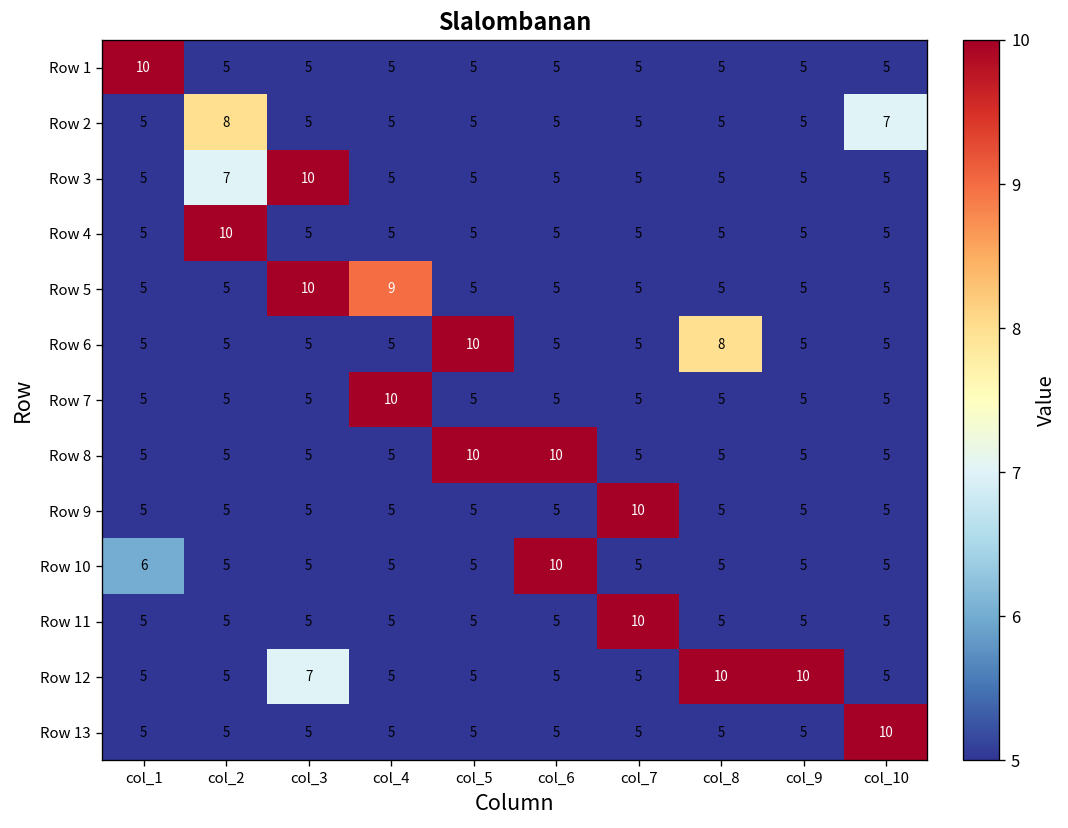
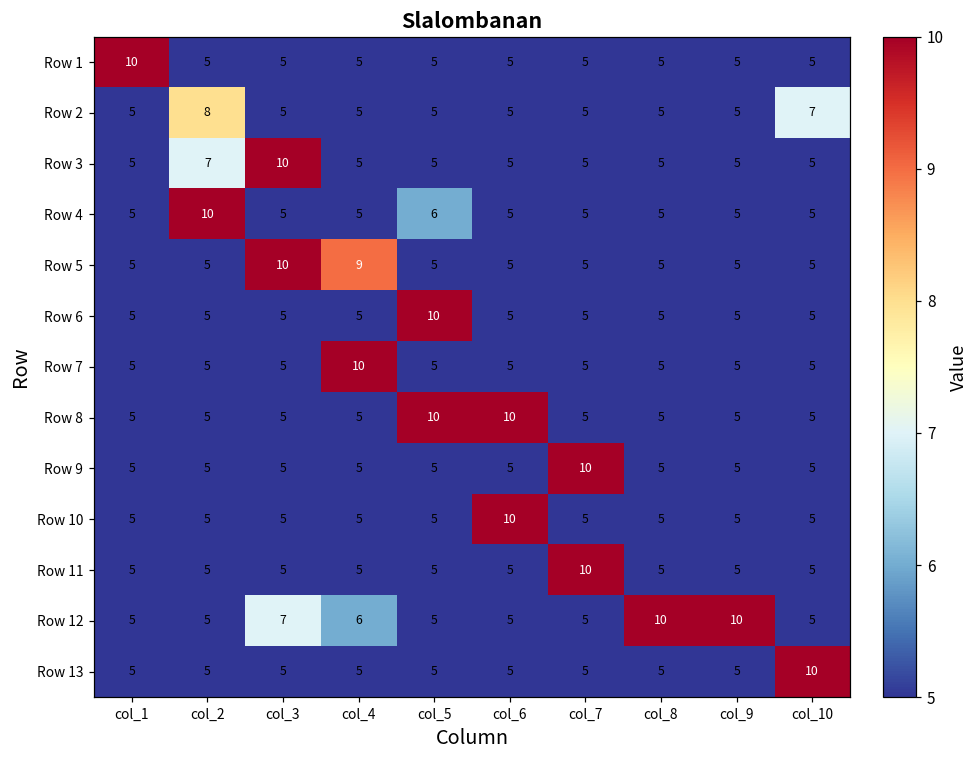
Row 4, col_5: 5 -> 6
Row 6, col_8: 8 -> 5
Row 10, col_1: 6 -> 5
Row 12, col_4: 5 -> 6
